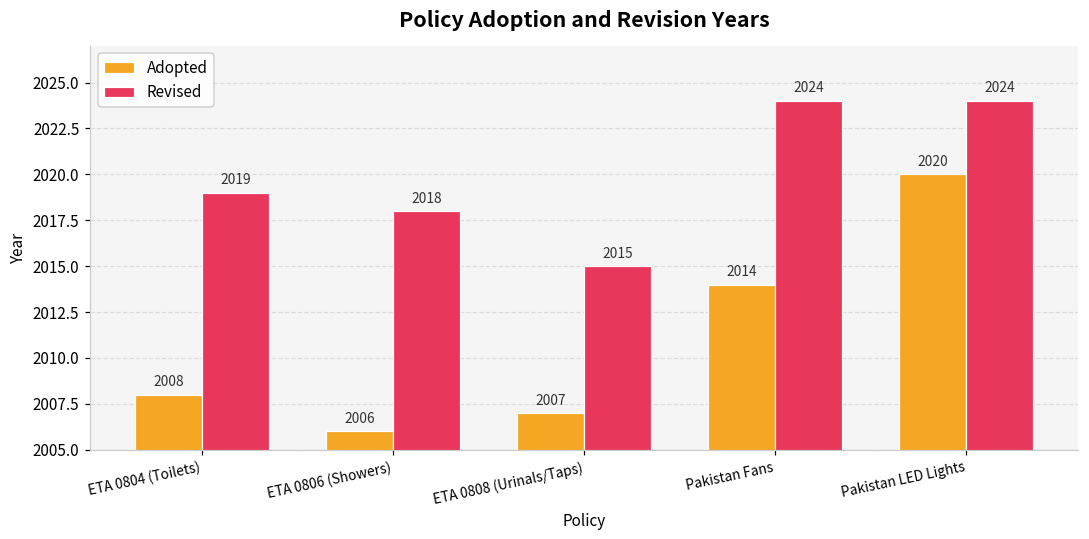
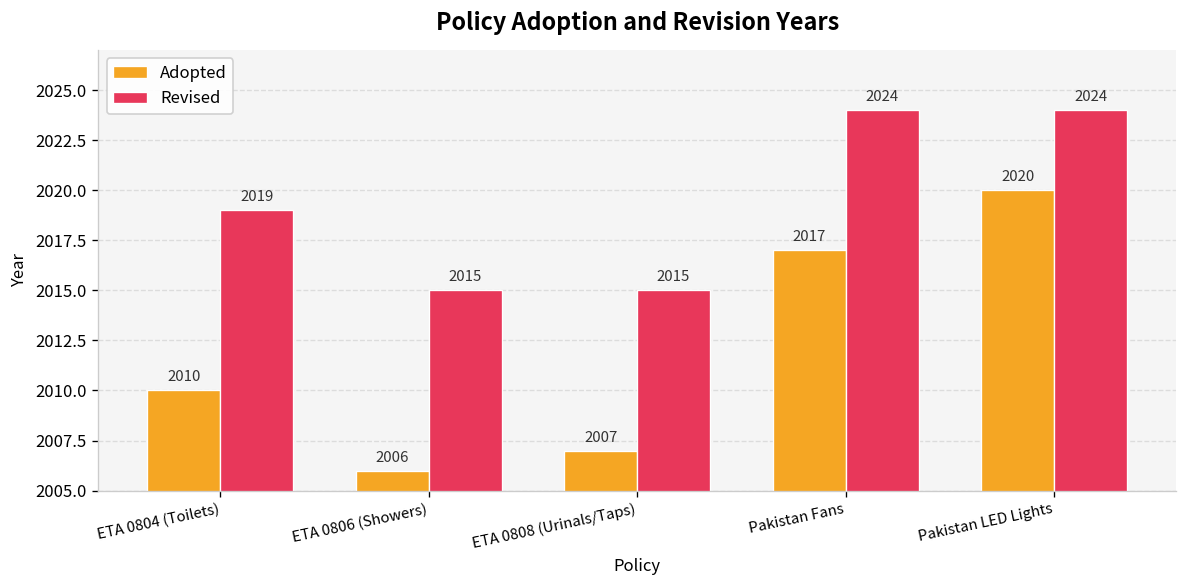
Adopted, ETA 0804 (Toilets): 2008 -> 2010
Revised, ETA 0806 (Showers): 2018 -> 2015
Adopted, Pakistan Fans: 2014 -> 2017
